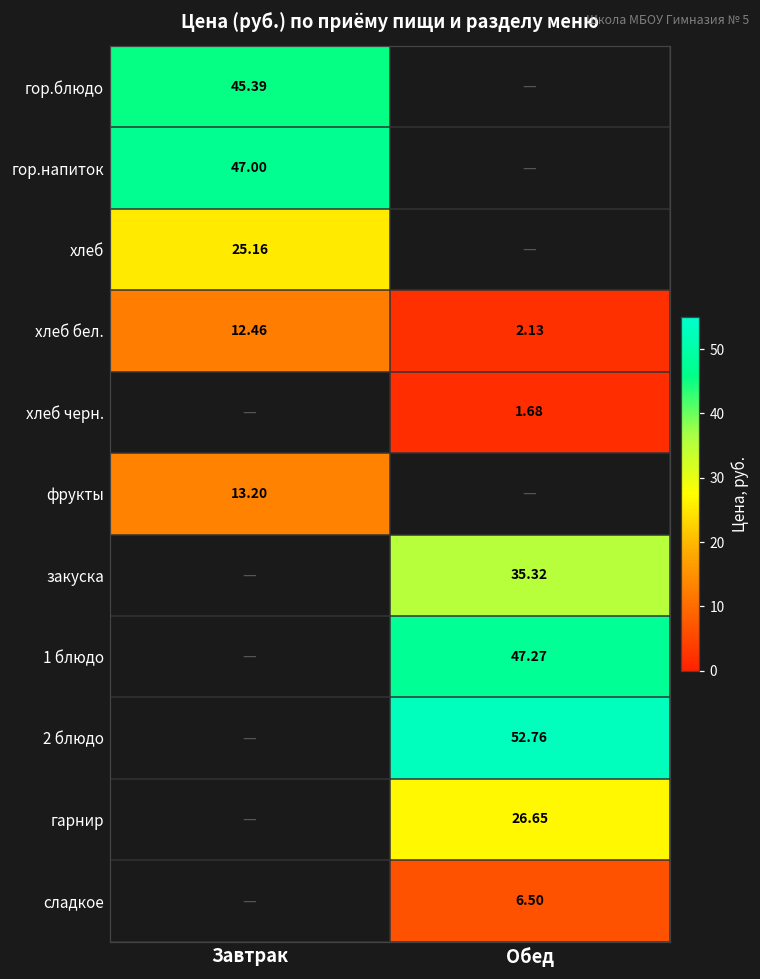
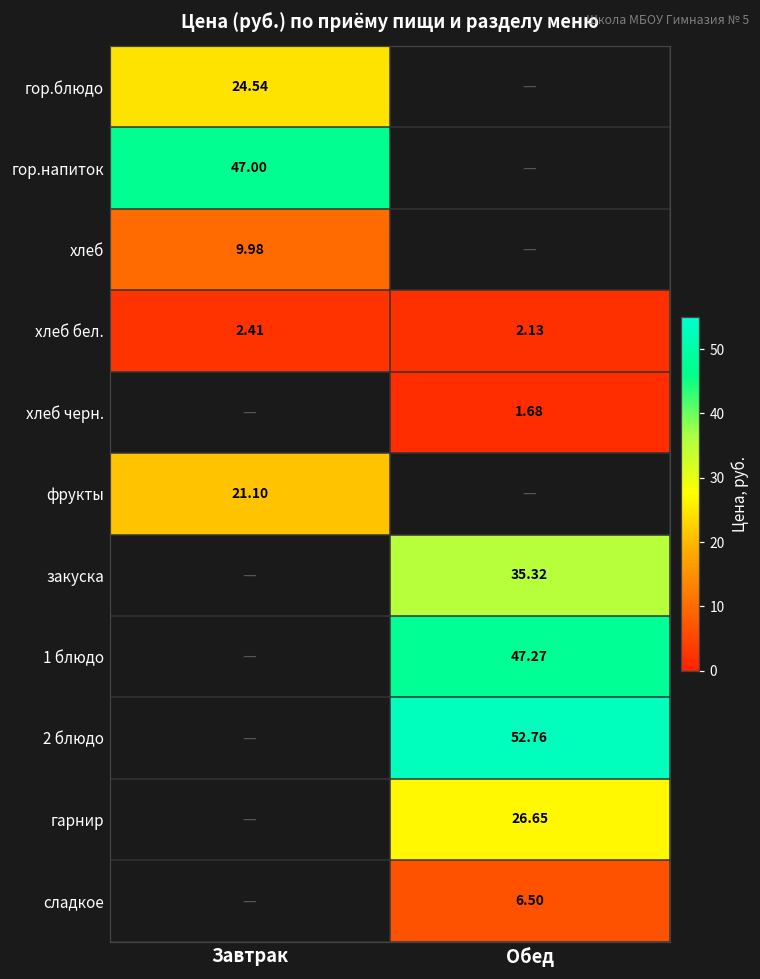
гор.блюдо, Завтрак: 45.39 -> 24.54
хлеб, Завтрак: 25.16 -> 9.98
хлеб бел., Завтрак: 12.46 -> 2.41
фрукты, Завтрак: 13.20 -> 21.10
